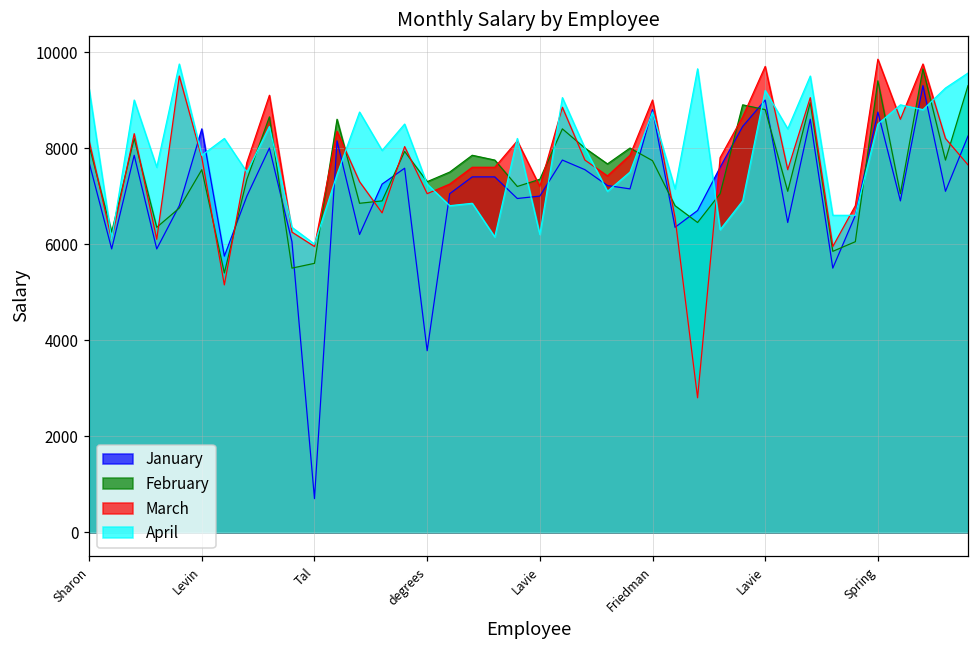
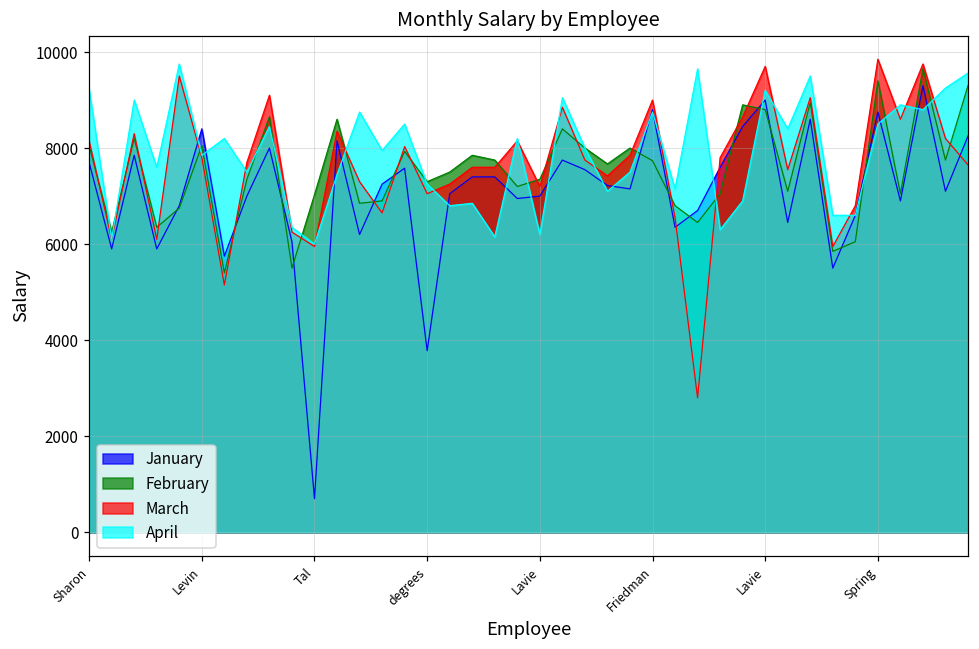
February, Levin: 7600 -> 8100
February, Tal: 5600 -> 7000
